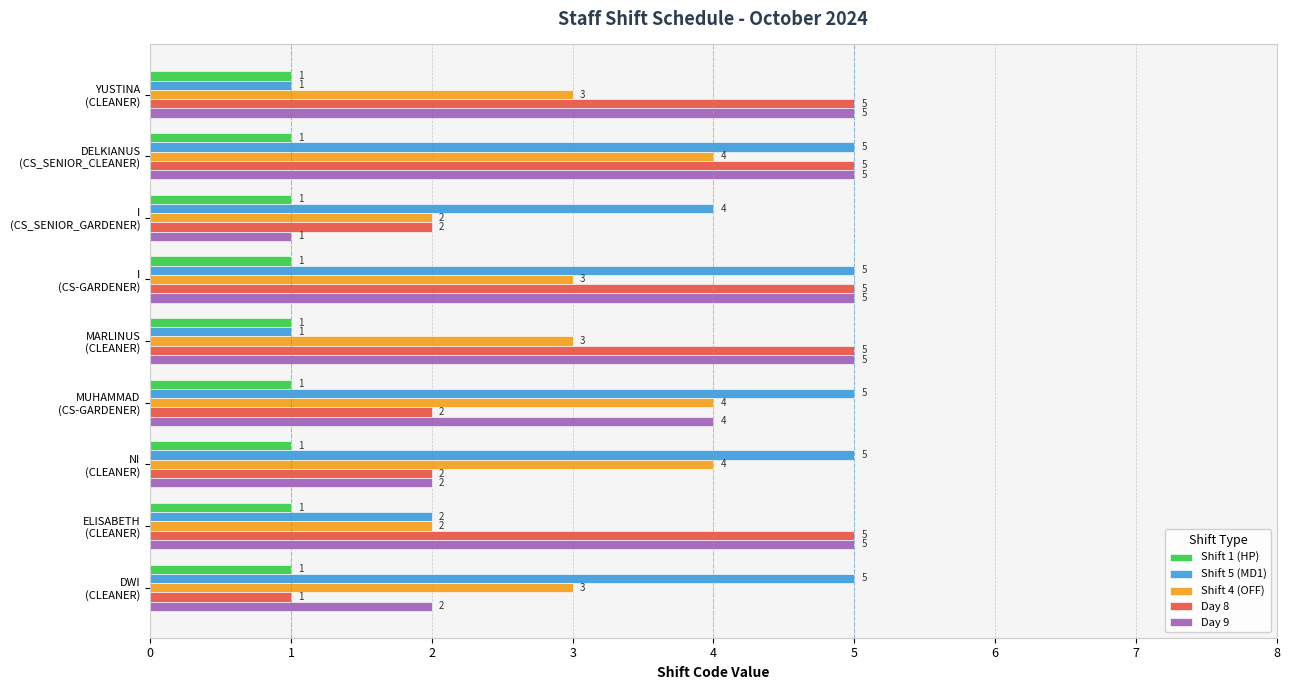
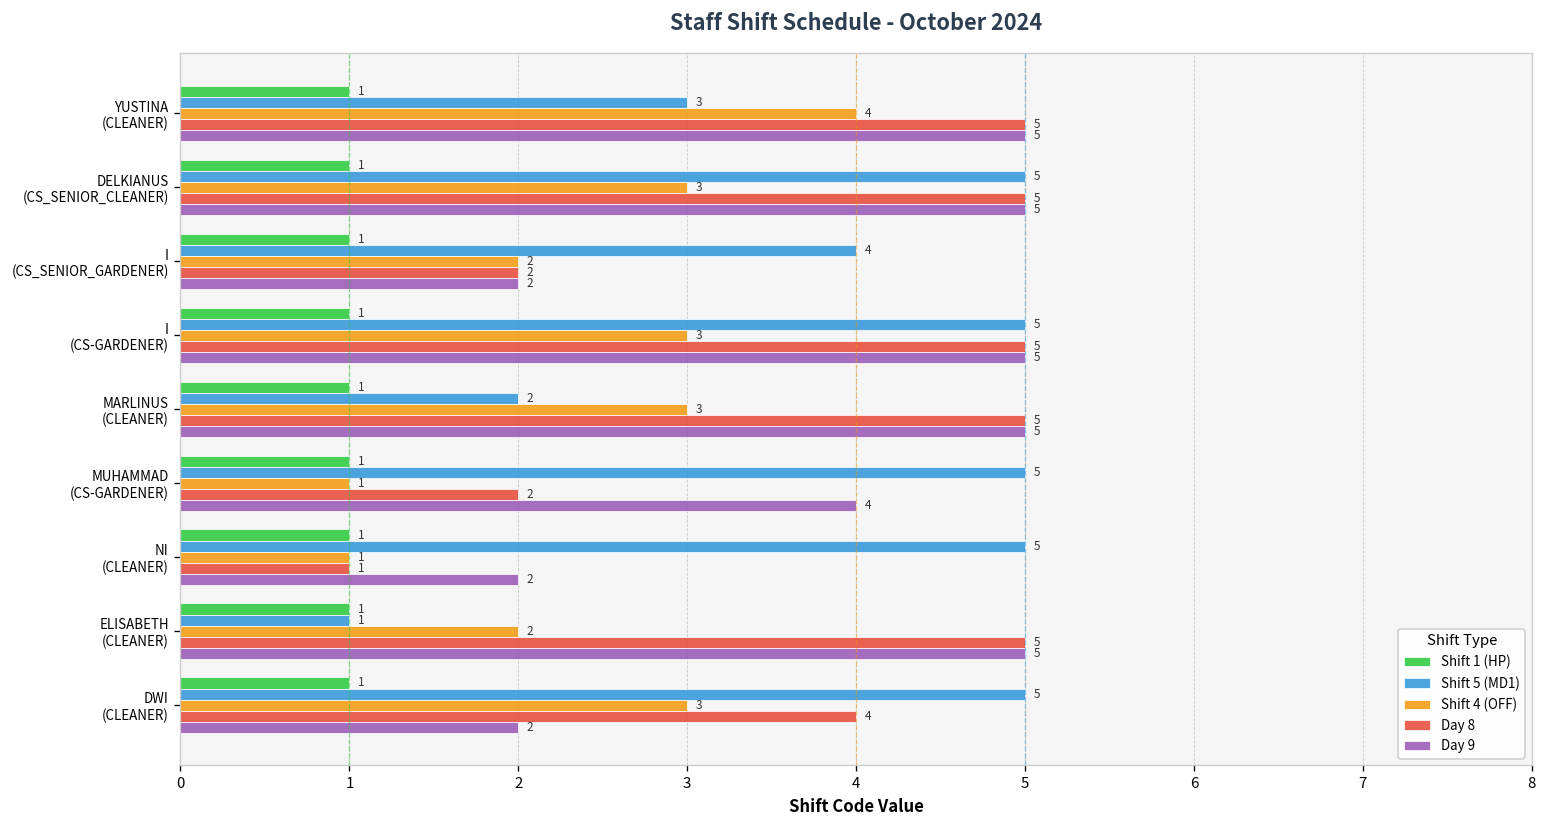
Shift 5 (MD1), YUSTINA (CLEANER): 1 -> 3
Shift 4 (OFF), YUSTINA (CLEANER): 3 -> 4
Shift 4 (OFF), DELKIANUS (CS_SENIOR_CLEANER): 4 -> 3
Day 9, I (CS_SENIOR_GARDENER): 1 -> 2
Shift 5 (MD1), MARLINUS (CLEANER): 1 -> 2
Shift 4 (OFF), MUHAMMAD (CS-GARDENER): 4 -> 1
Shift 4 (OFF), NI (CLEANER): 4 -> 1
Day 8, NI (CLEANER): 2 -> 1
Shift 5 (MD1), ELISABETH (CLEANER): 2 -> 1
Day 8, DWI (CLEANER): 1 -> 4
